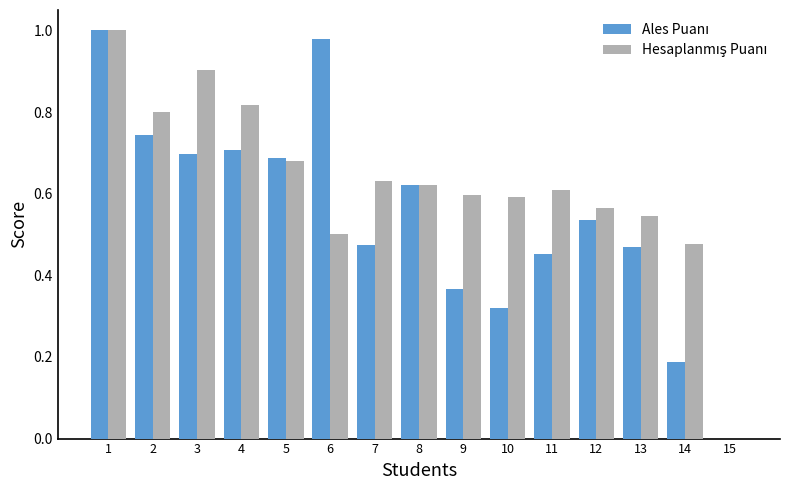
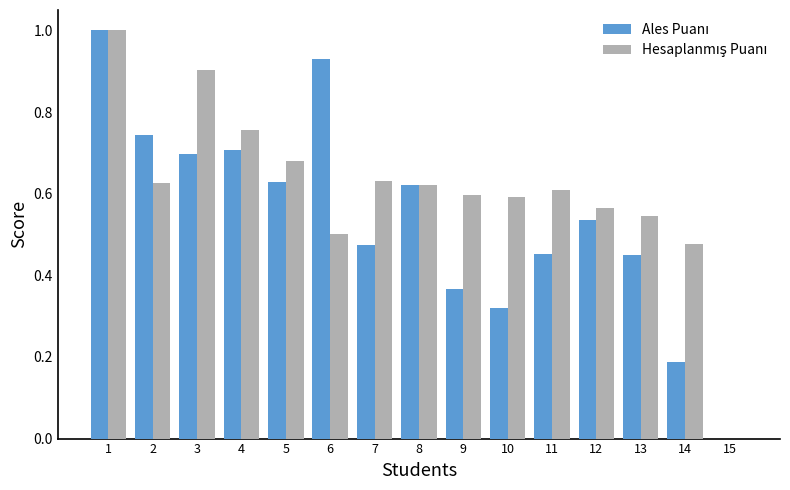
Hesaplanmış Puanı, 2: 0.80 -> 0.63
Hesaplanmış Puanı, 4: 0.82 -> 0.76
Ales Puanı, 5: 0.69 -> 0.63
Ales Puanı, 6: 0.98 -> 0.93
Ales Puanı, 13: 0.47 -> 0.45
